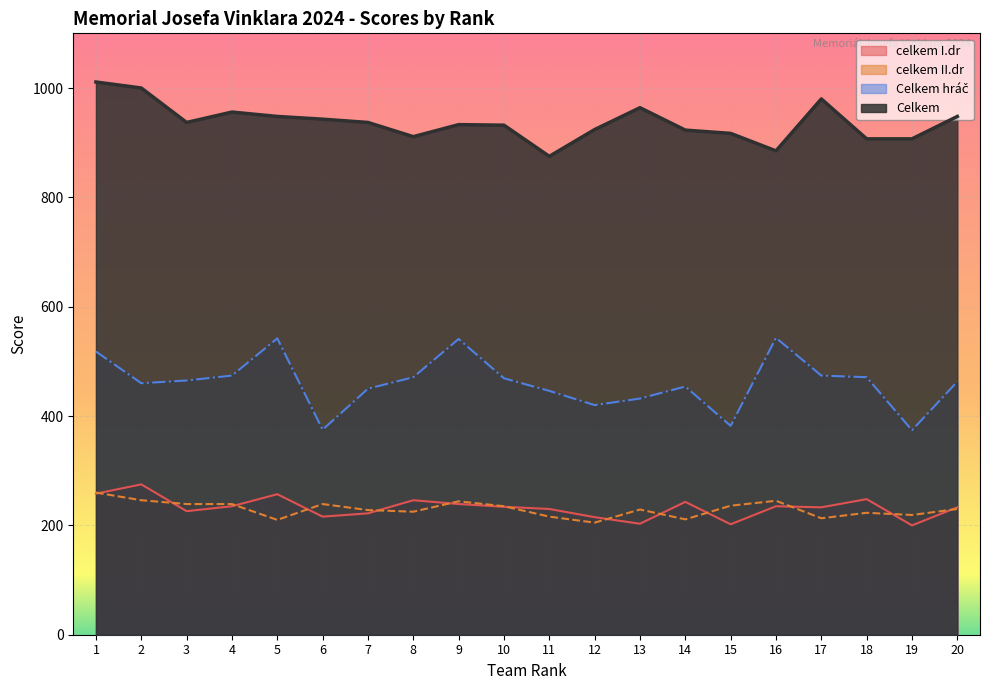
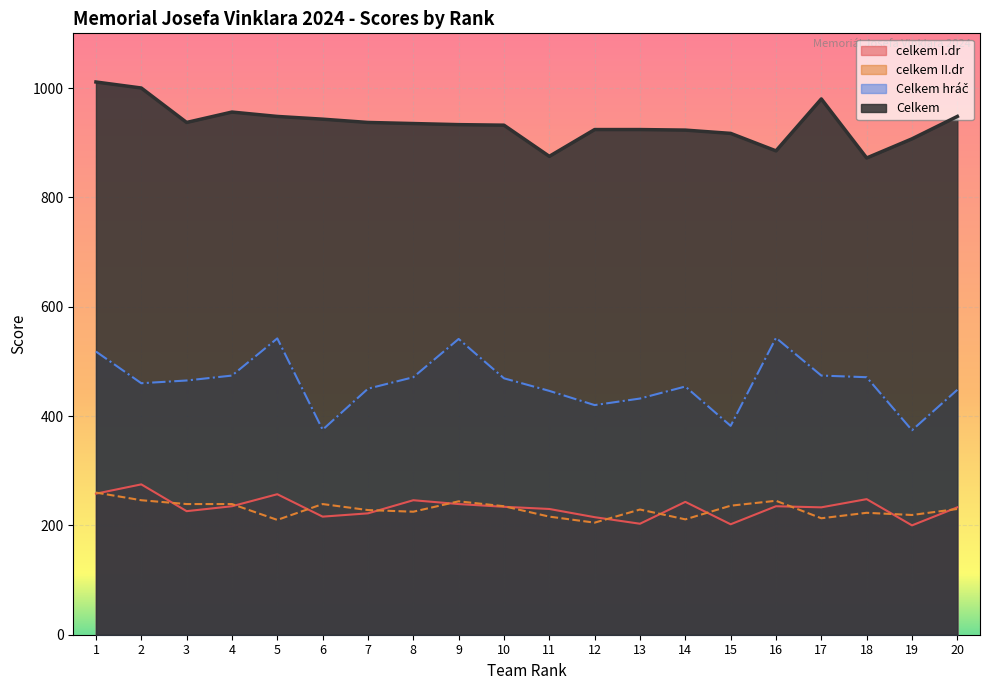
Celkem, 8: 910 -> 940
Celkem, 13: 960 -> 920
Celkem, 18: 910 -> 870
Celkem hráč, 20: 460 -> 450
